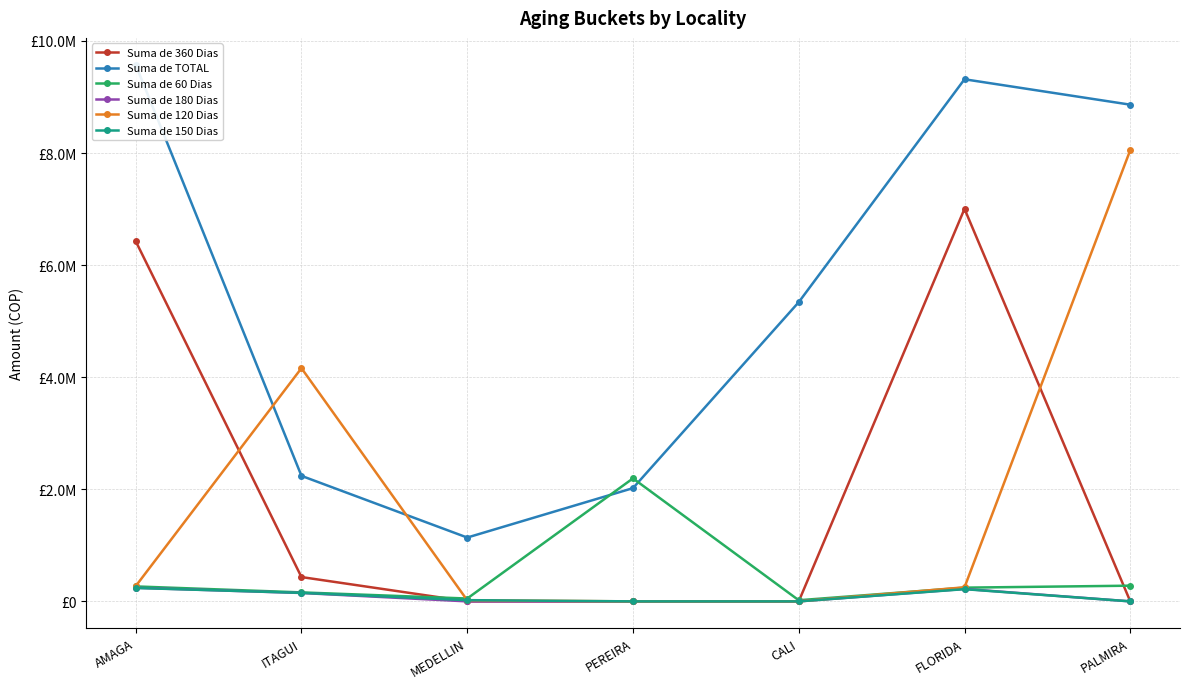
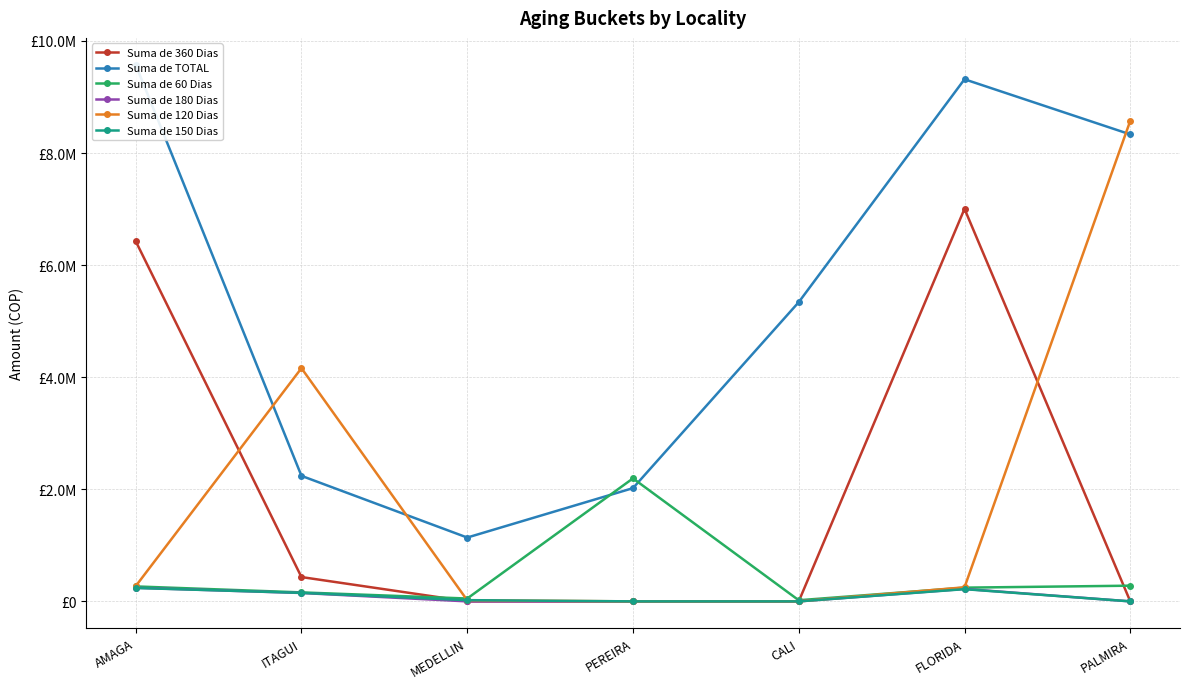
Suma de TOTAL, PALMIRA: £8900000 -> £8300000
Suma de 120 Dias, PALMIRA: £8100000 -> £8600000
